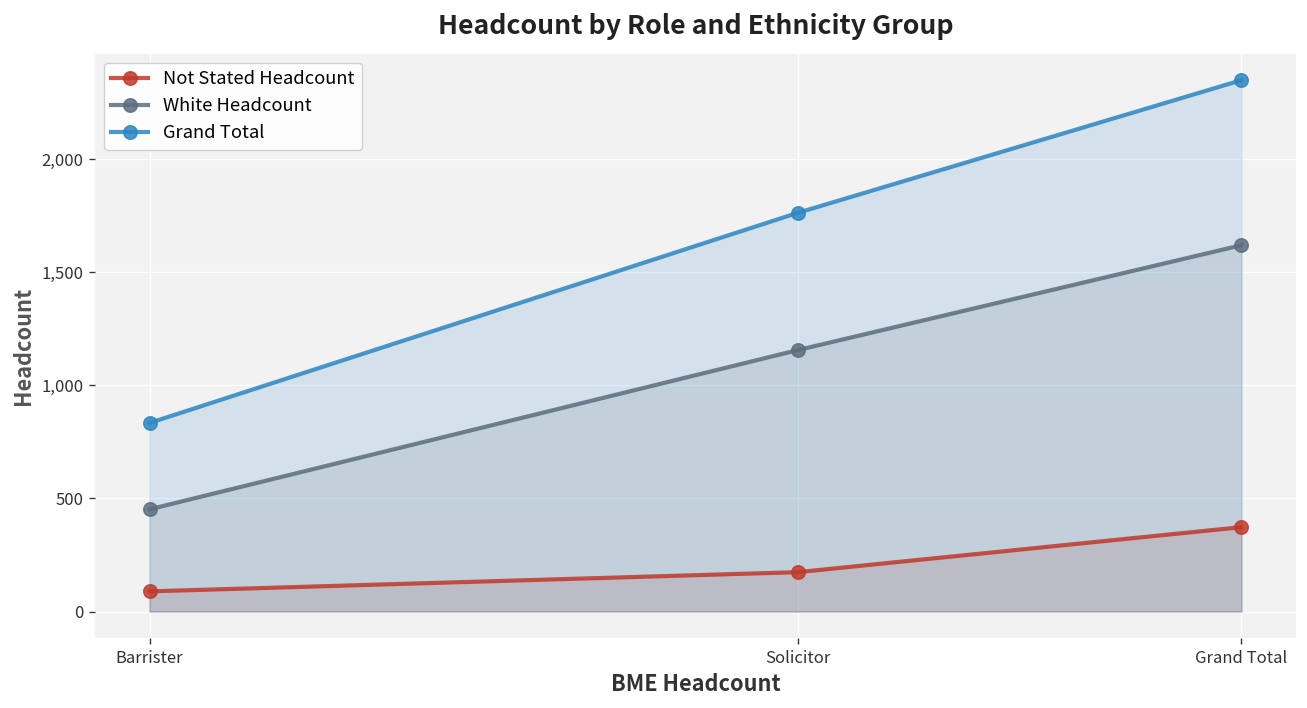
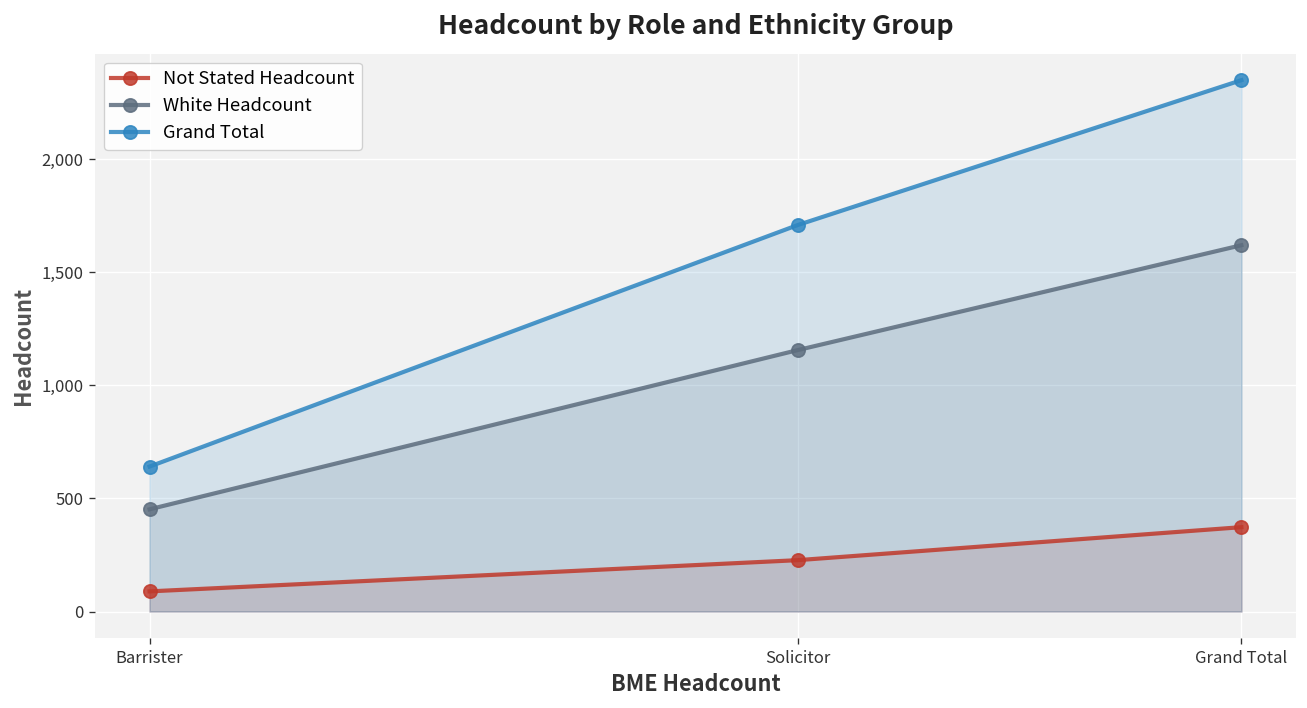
Grand Total, Barrister: 830 -> 640
Not Stated Headcount, Solicitor: 170 -> 230
Grand Total, Solicitor: 1,760 -> 1,710
